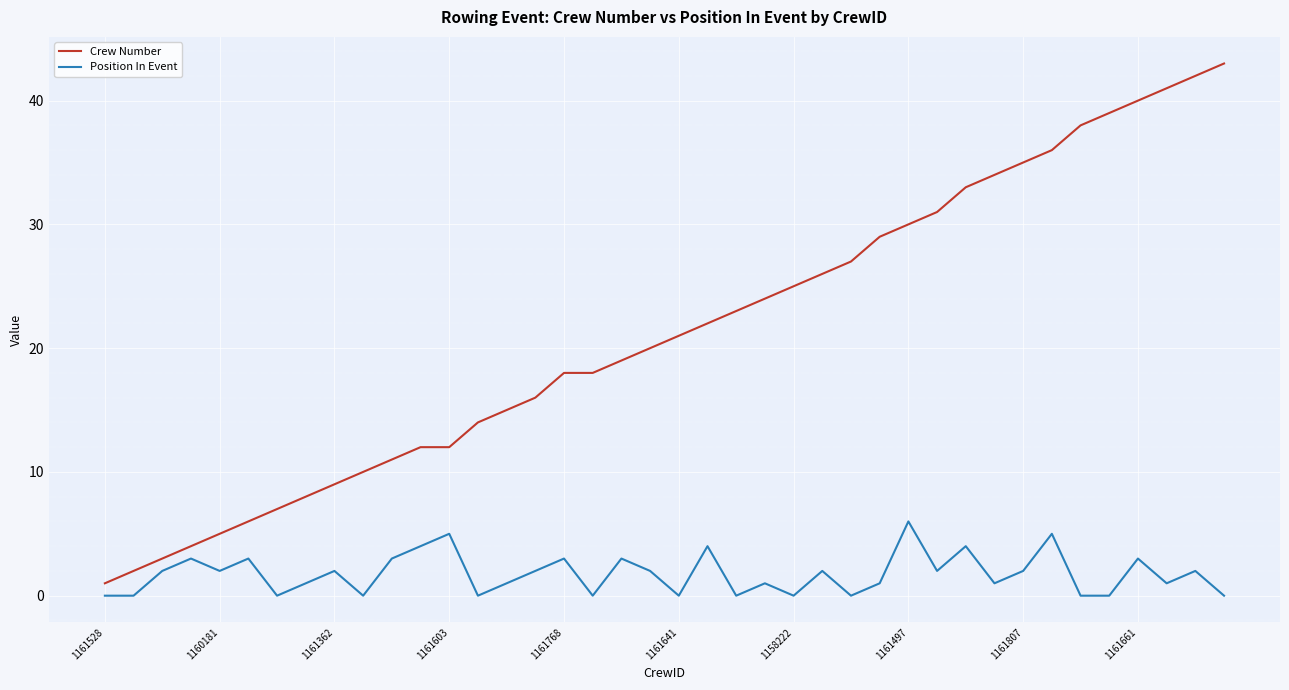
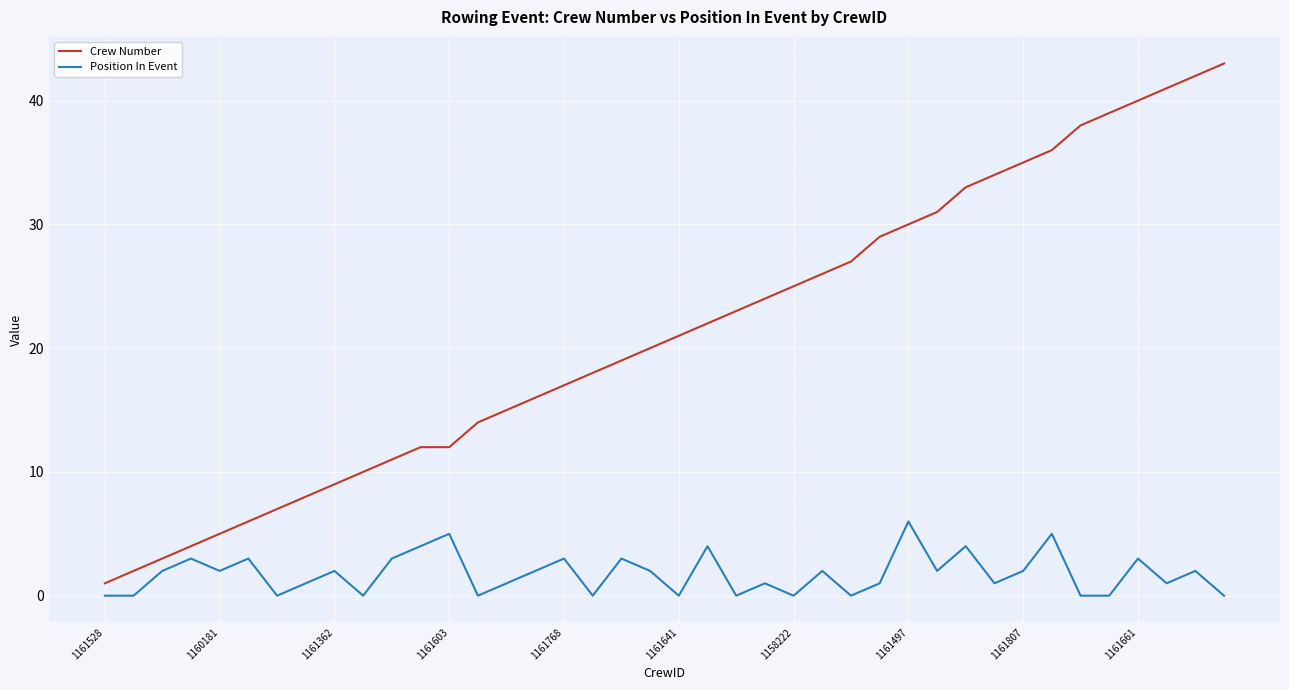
Crew Number, 1161768: 18 -> 17
